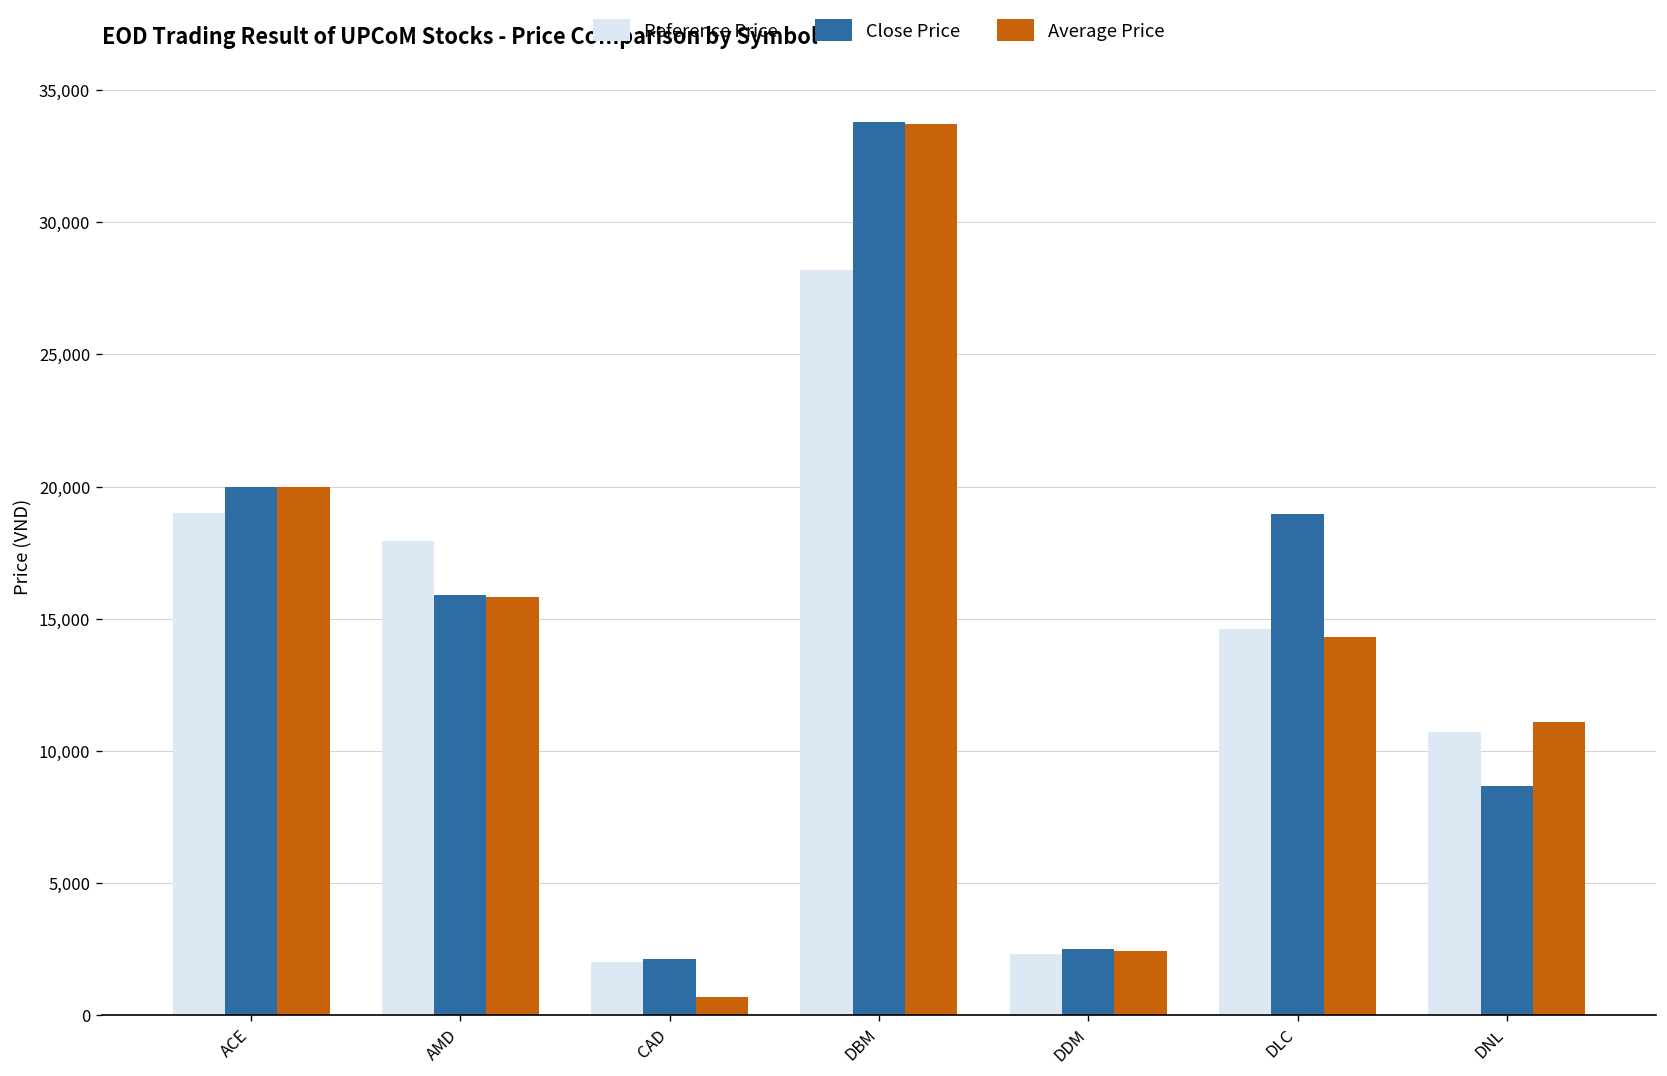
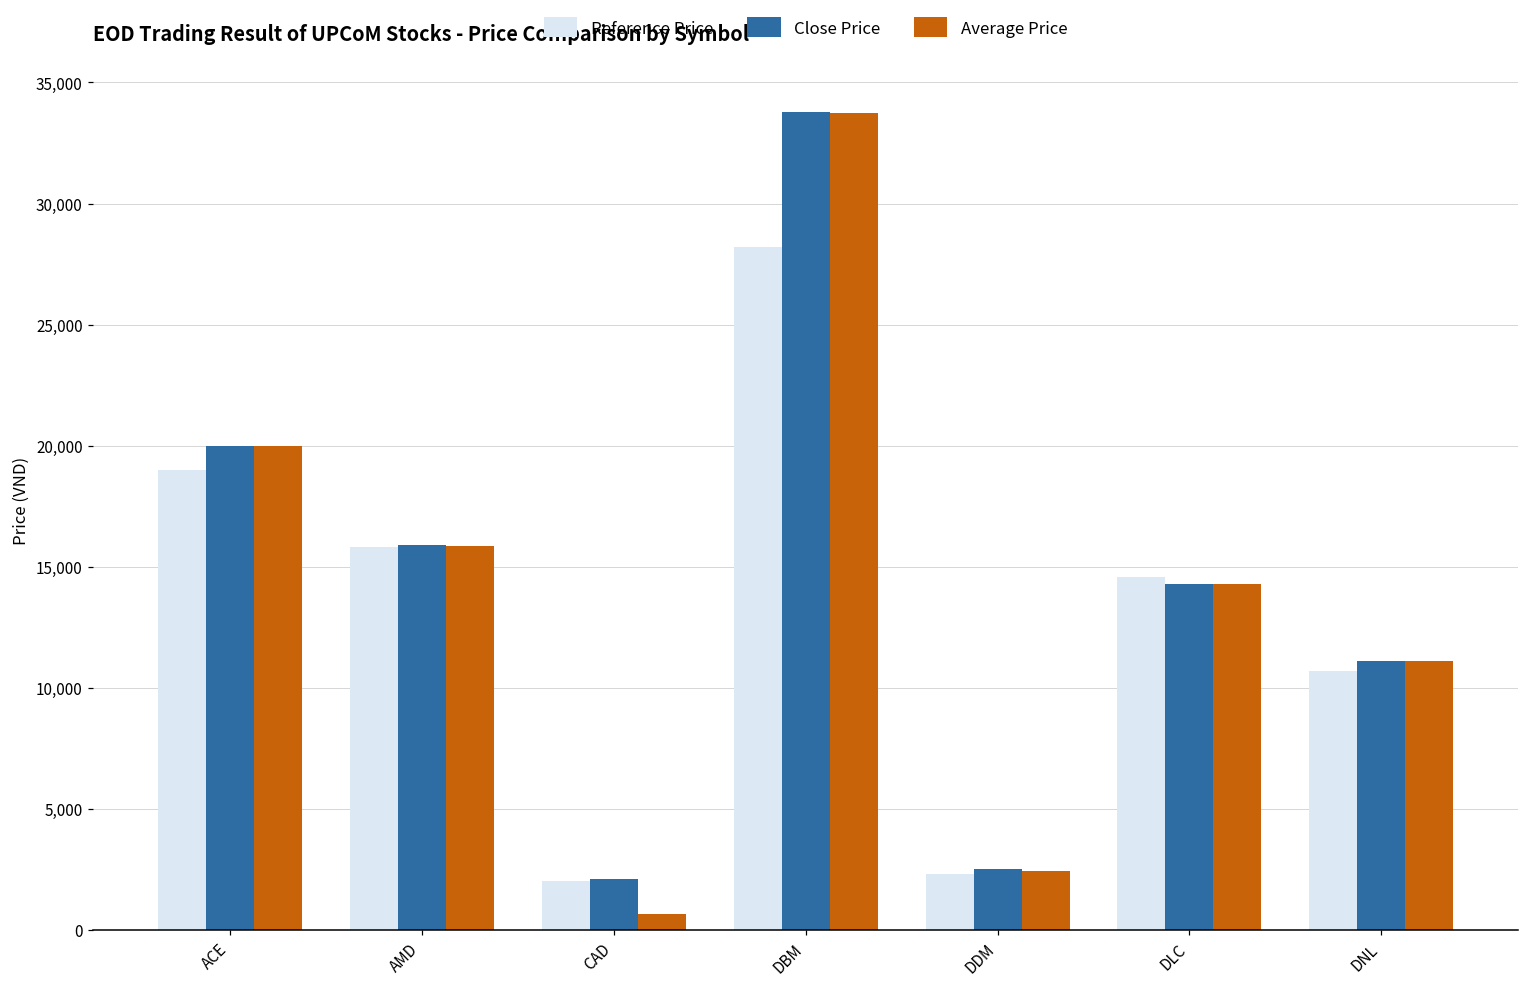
Reference Price, AMD: 18,000 -> 15,800
Close Price, DLC: 19,000 -> 14,300
Close Price, DNL: 8,700 -> 11,100
